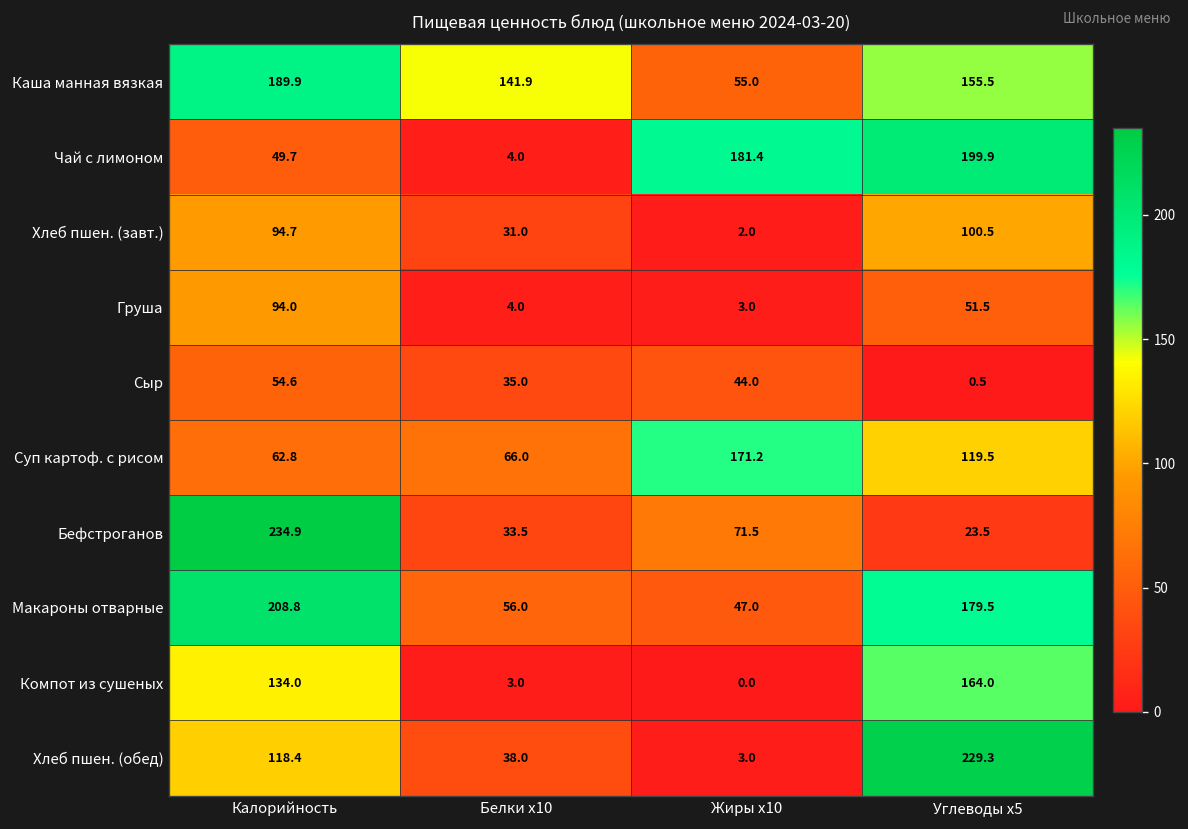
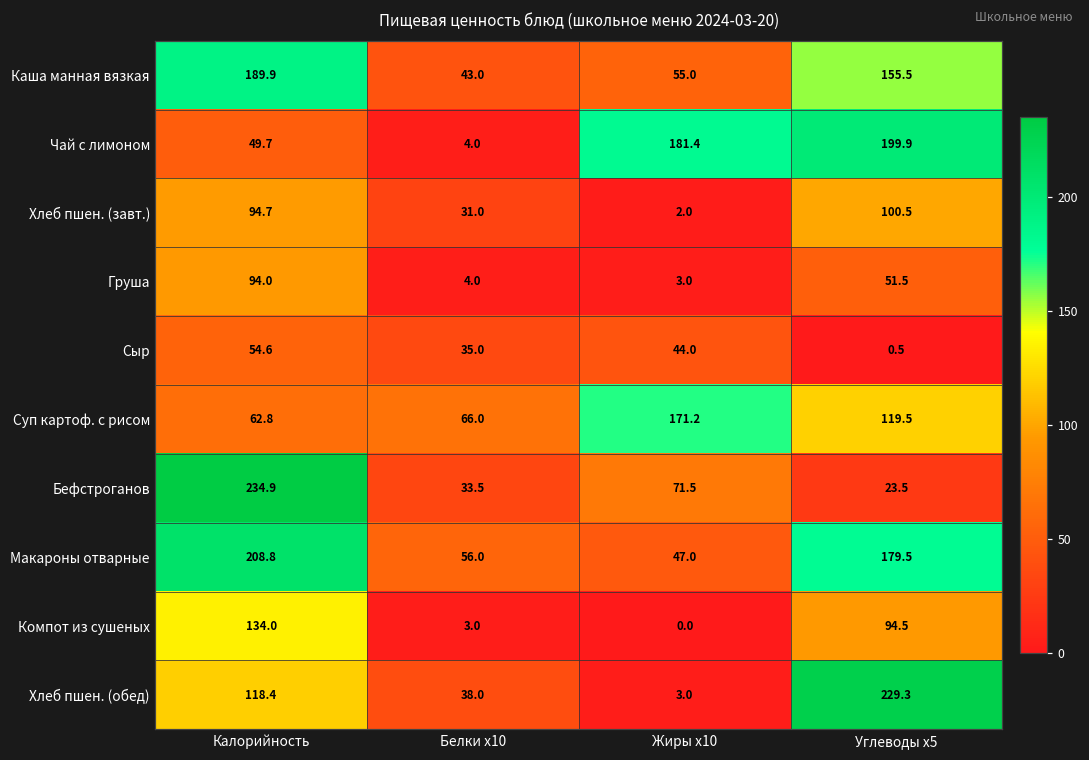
Каша манная вязкая, Белки x10: 141.9 -> 43.0
Компот из сушеных, Углеводы x5: 164.0 -> 94.5
